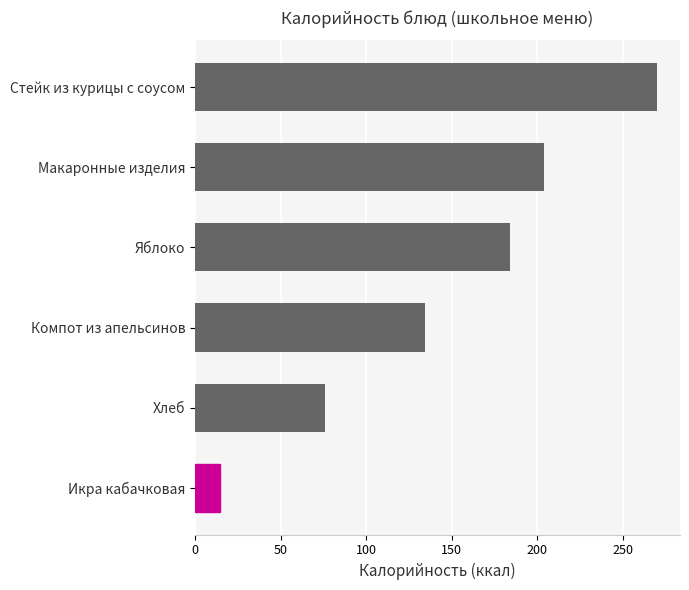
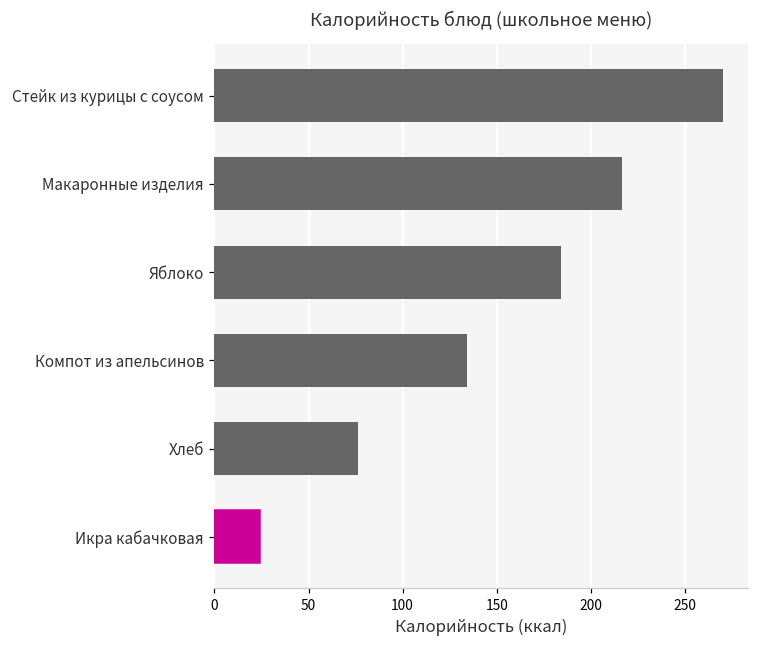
Макаронные изделия: 204 -> 216
Икра кабачковая: 15 -> 24
